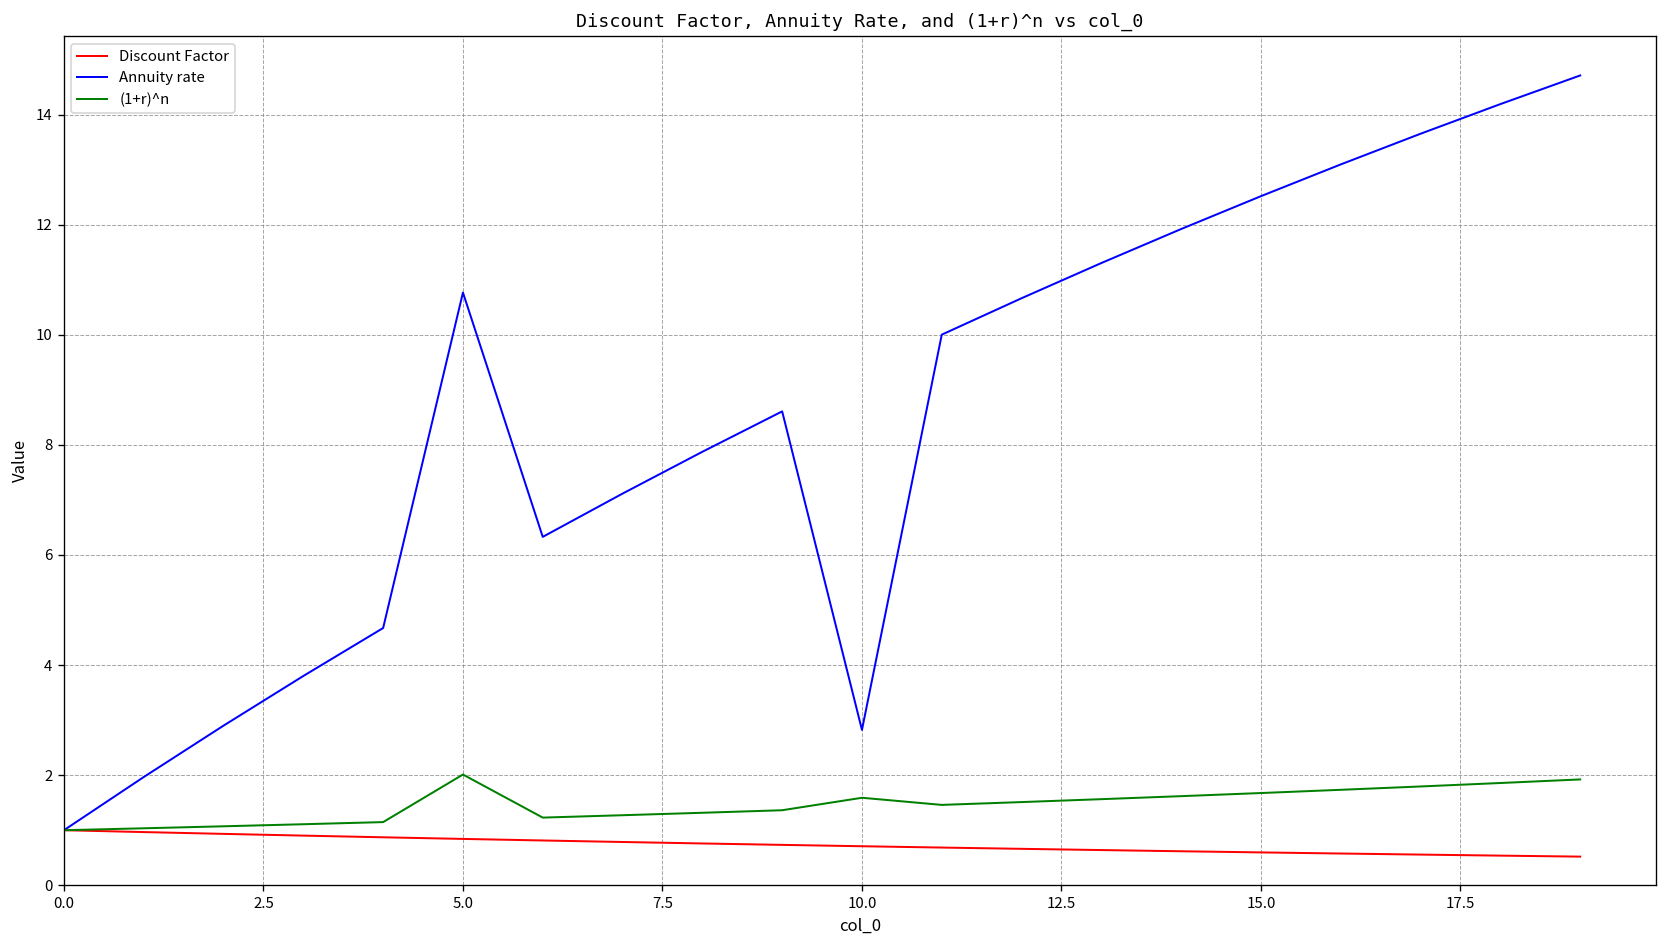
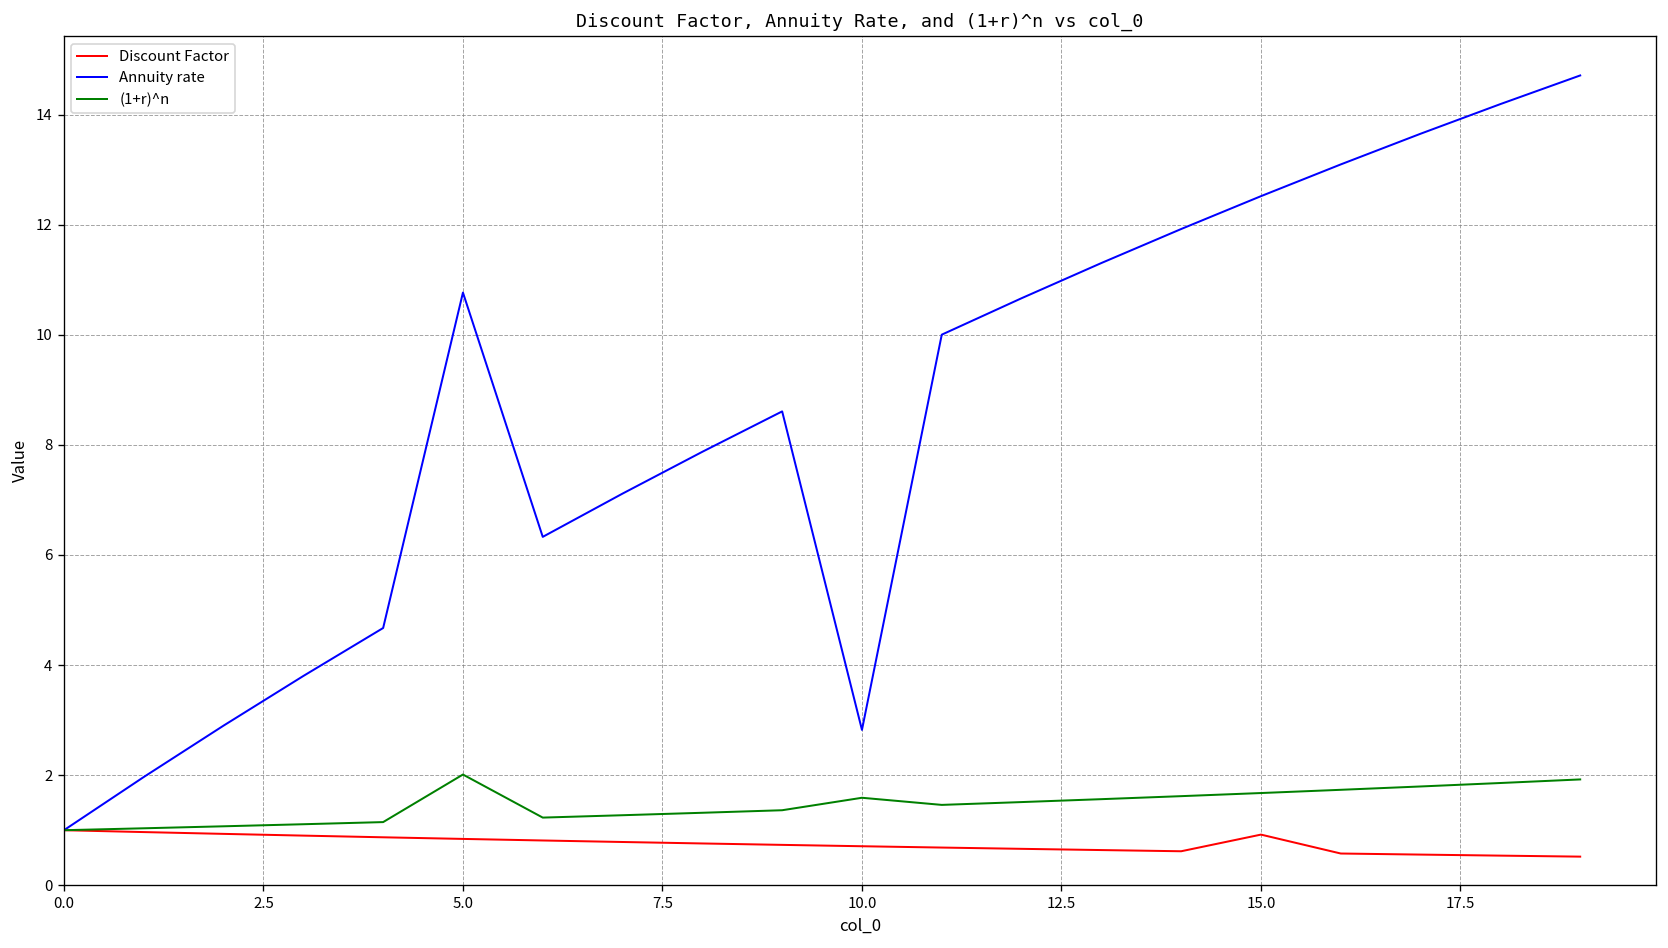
Discount Factor, 15.0: 0.6 -> 0.9
